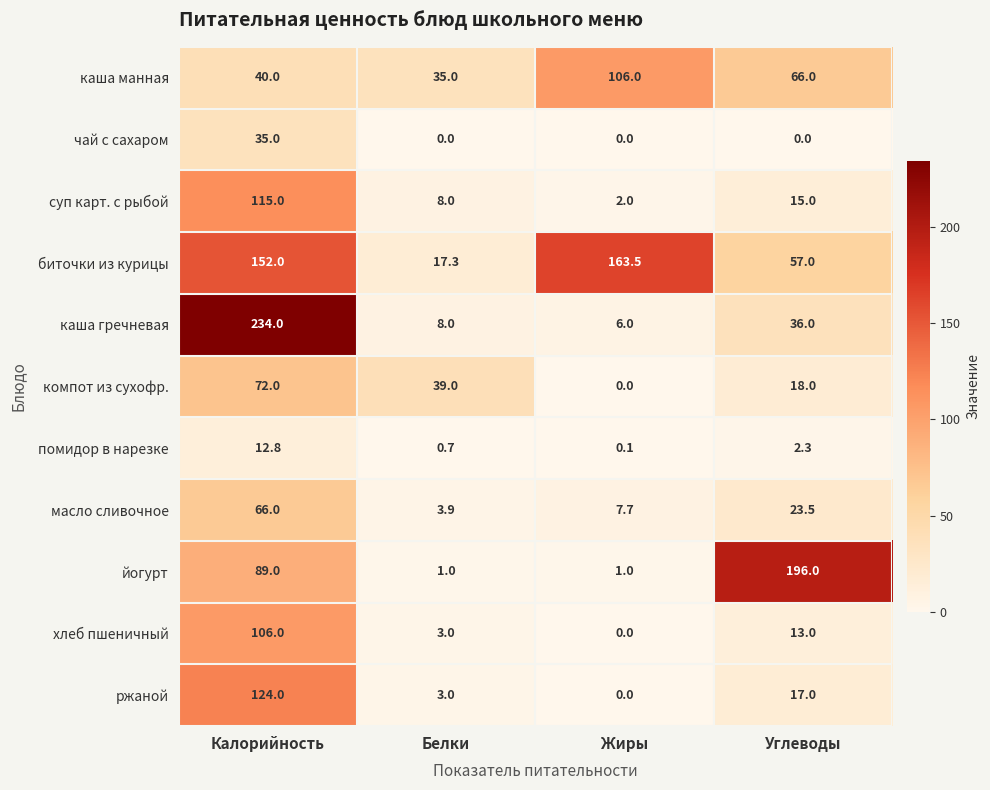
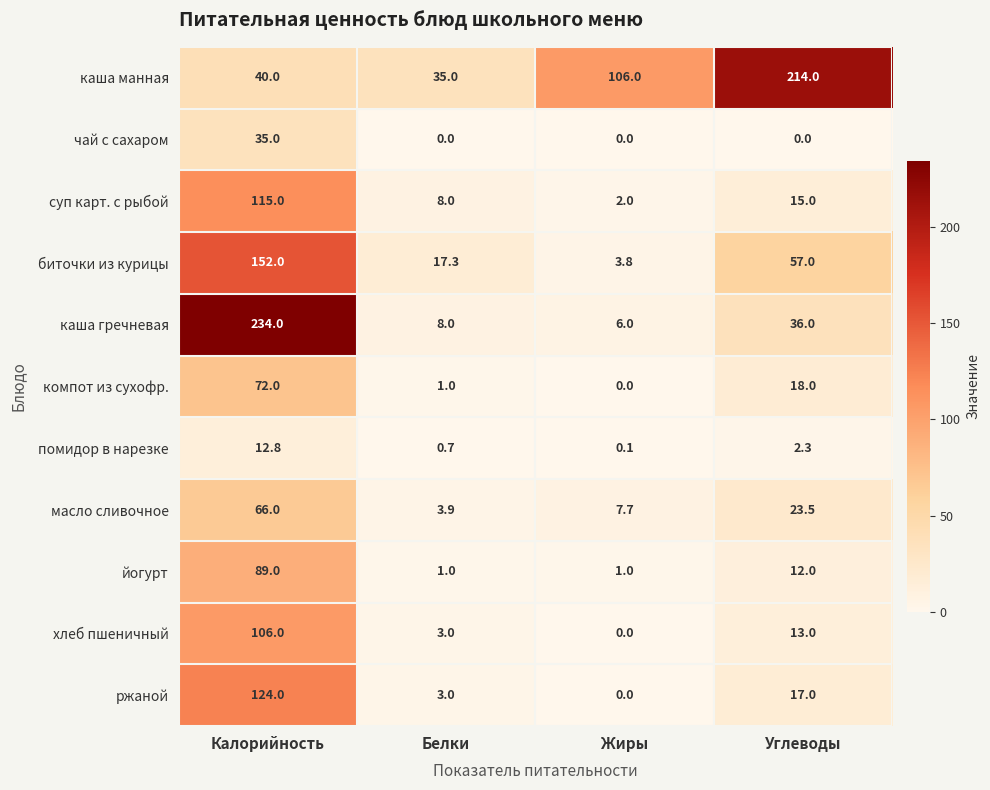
каша манная, Углеводы: 66.0 -> 214.0
биточки из курицы, Жиры: 163.5 -> 3.8
компот из сухофр., Белки: 39.0 -> 1.0
йогурт, Углеводы: 196.0 -> 12.0
